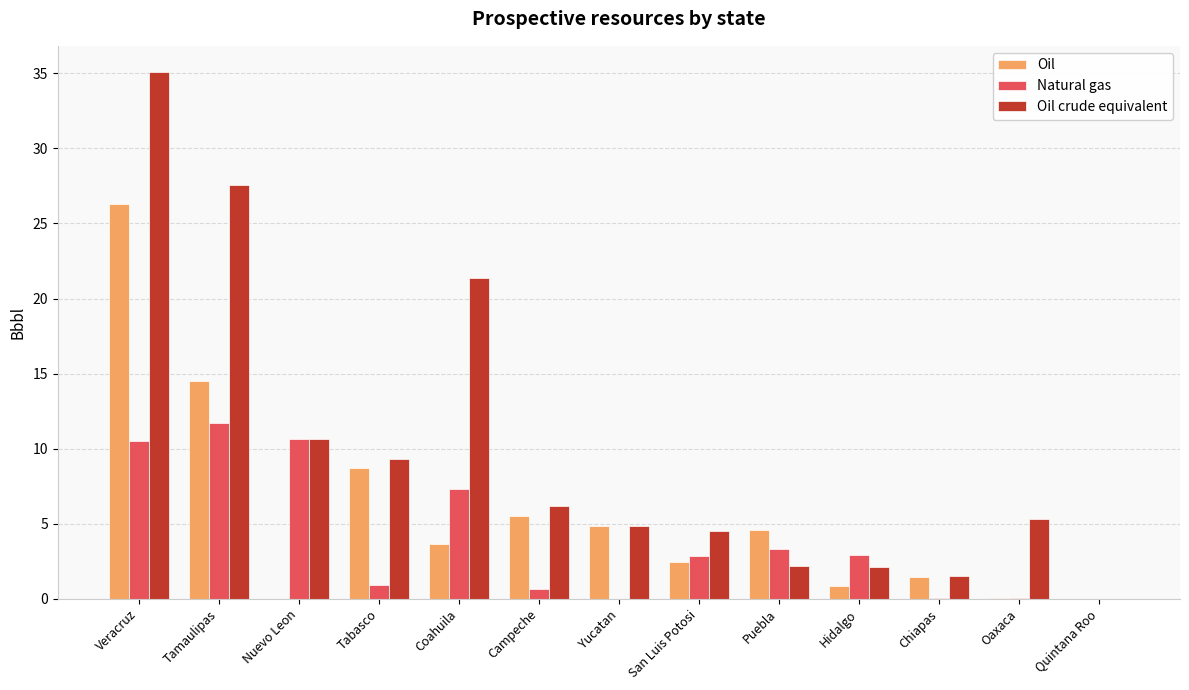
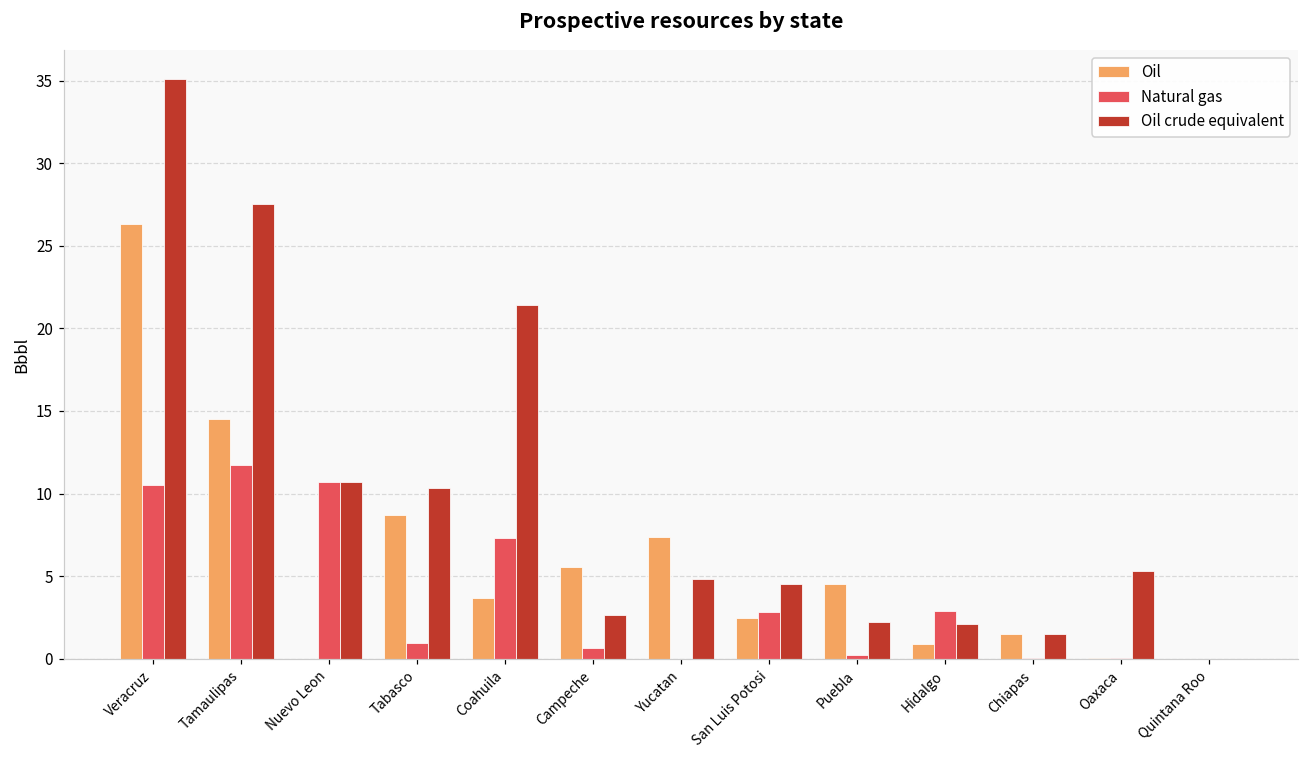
Oil crude equivalent, Tabasco: 9.3 -> 10.3
Oil crude equivalent, Campeche: 6.2 -> 2.6
Oil, Yucatan: 4.8 -> 7.4
Natural gas, Puebla: 3.3 -> 0.2
